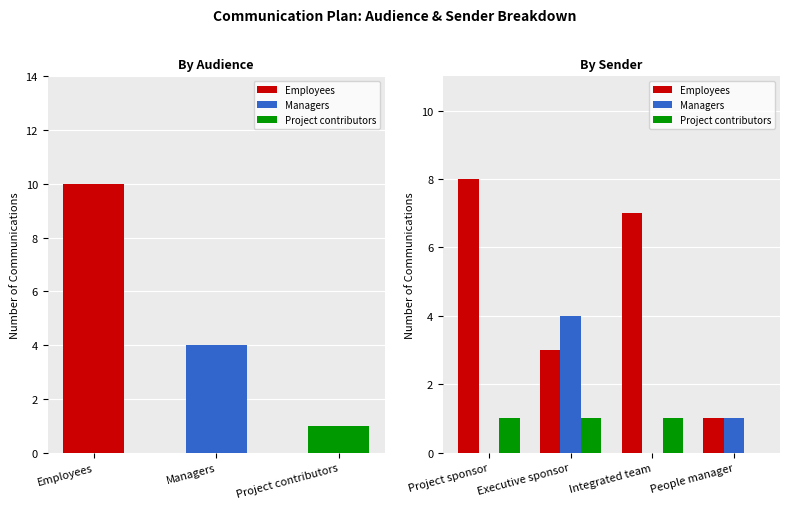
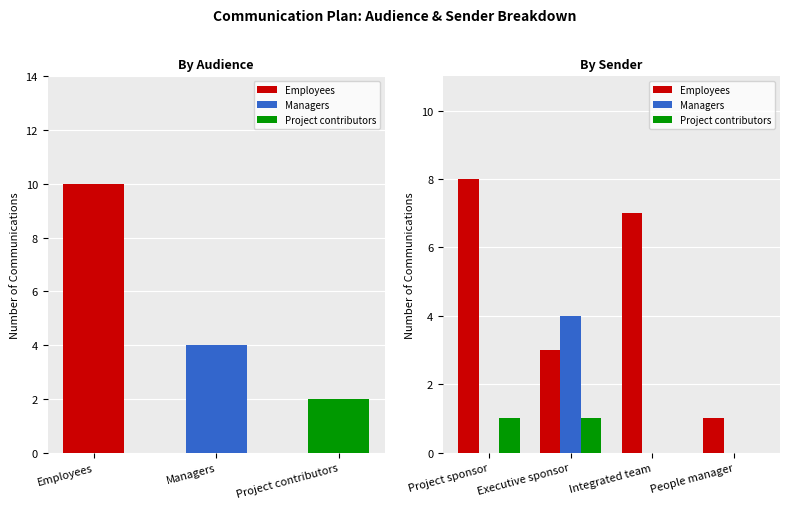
By Audience, Project contributors: 1 -> 2
By Sender, Project contributors, Integrated team: 1 -> 0
By Sender, Managers, People manager: 1 -> 0
